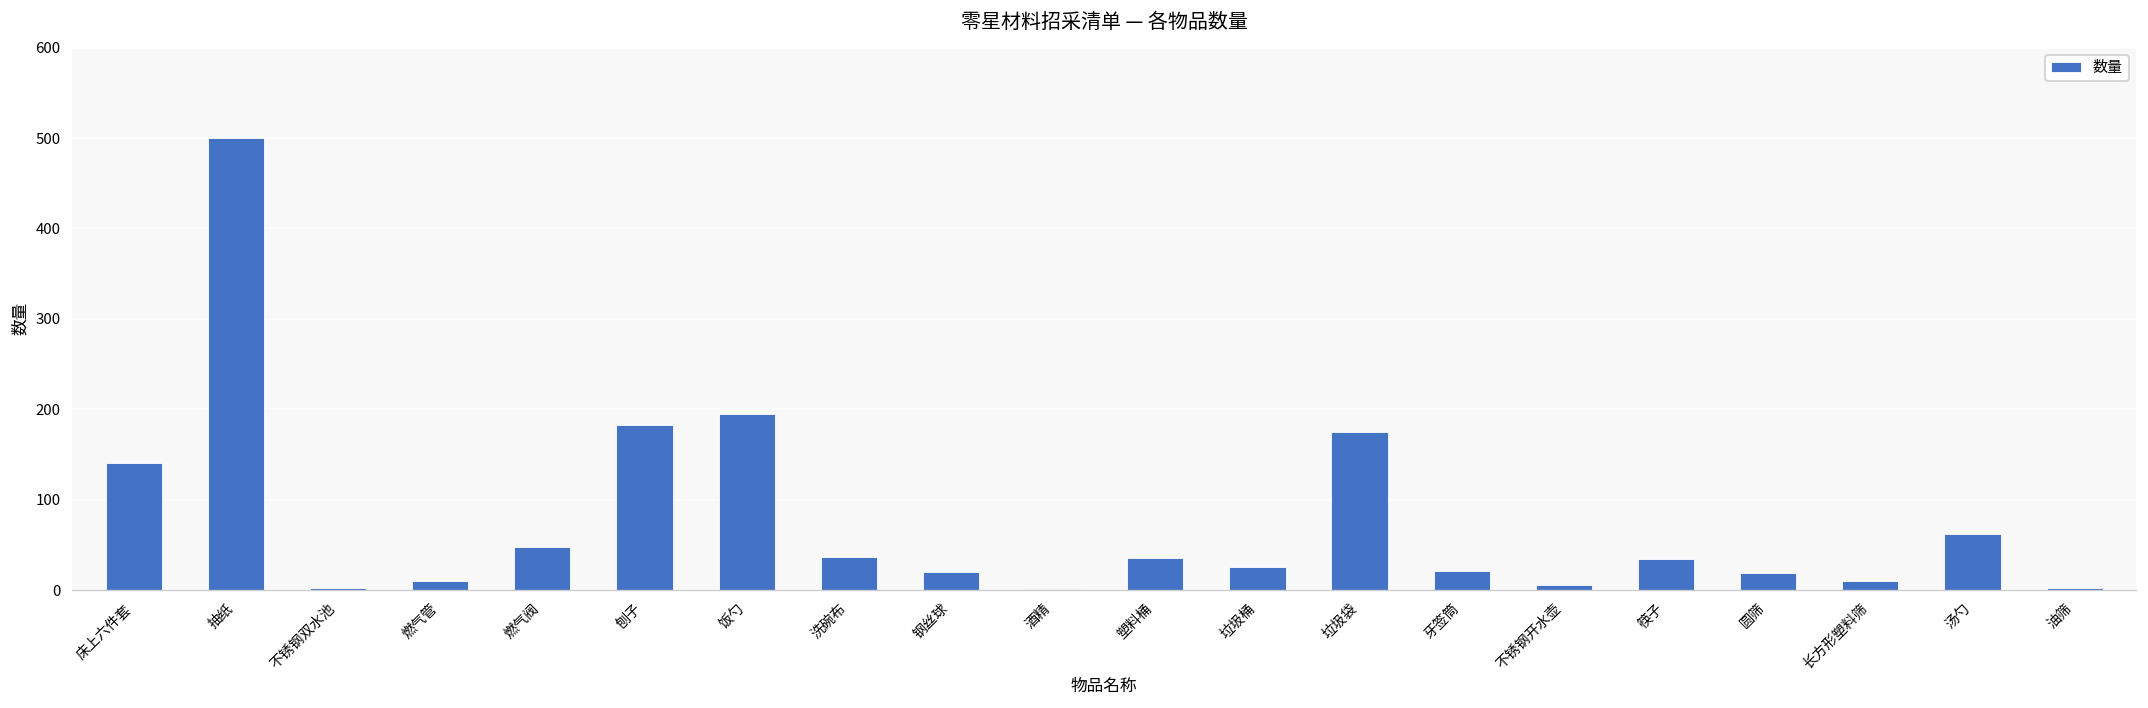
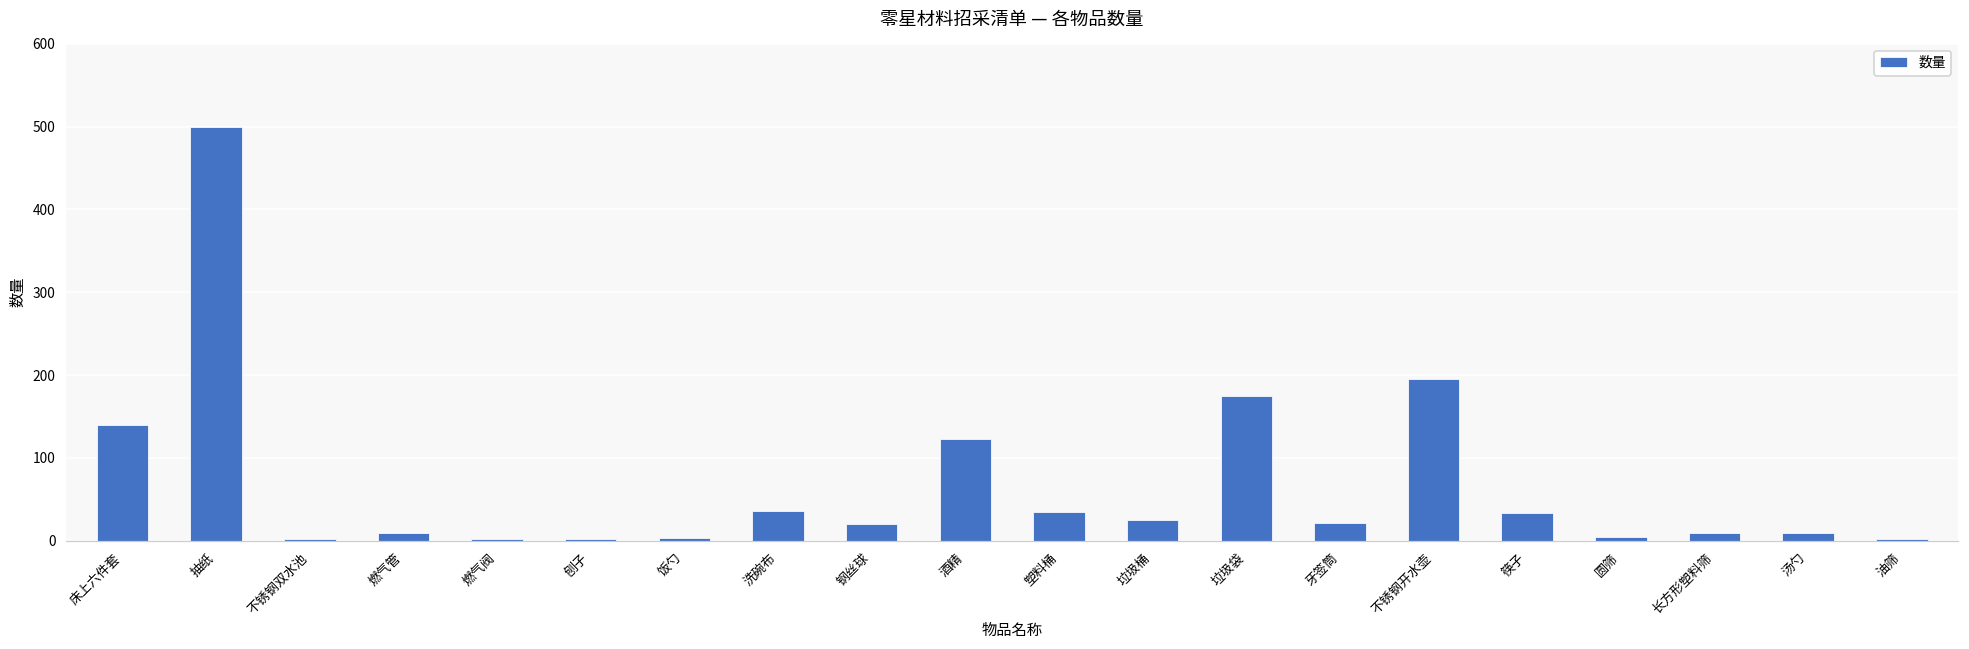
燃气阀: 50 -> 0
刨子: 180 -> 0
饭勺: 200 -> 0
酒精: 0 -> 120
不锈钢开水壶: 10 -> 200
圆筛: 20 -> 10
汤勺: 60 -> 10
